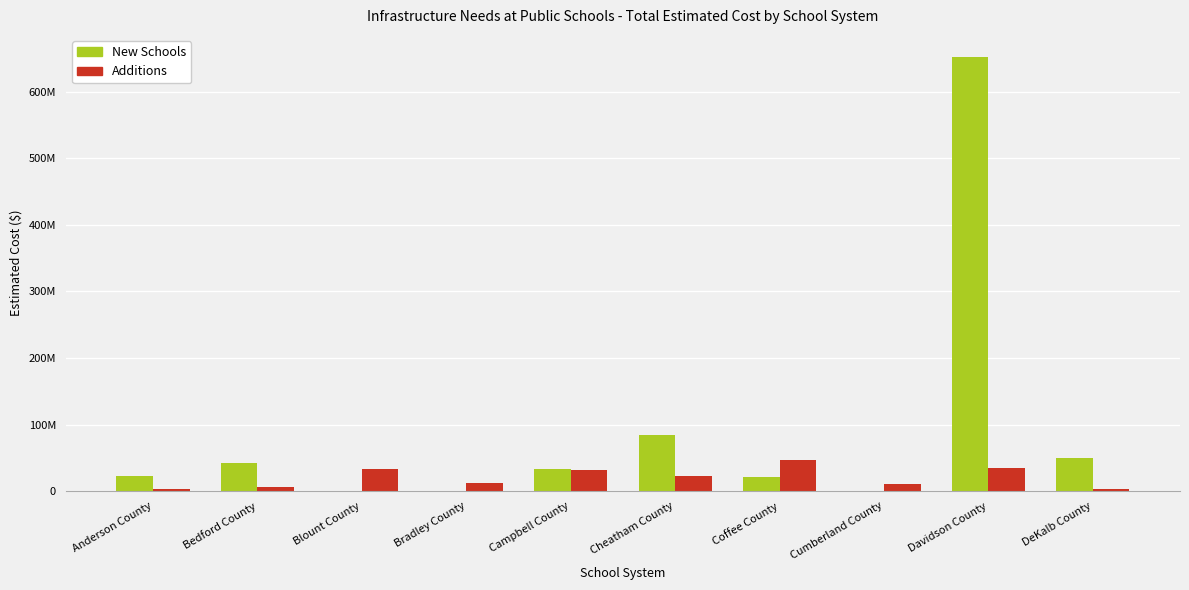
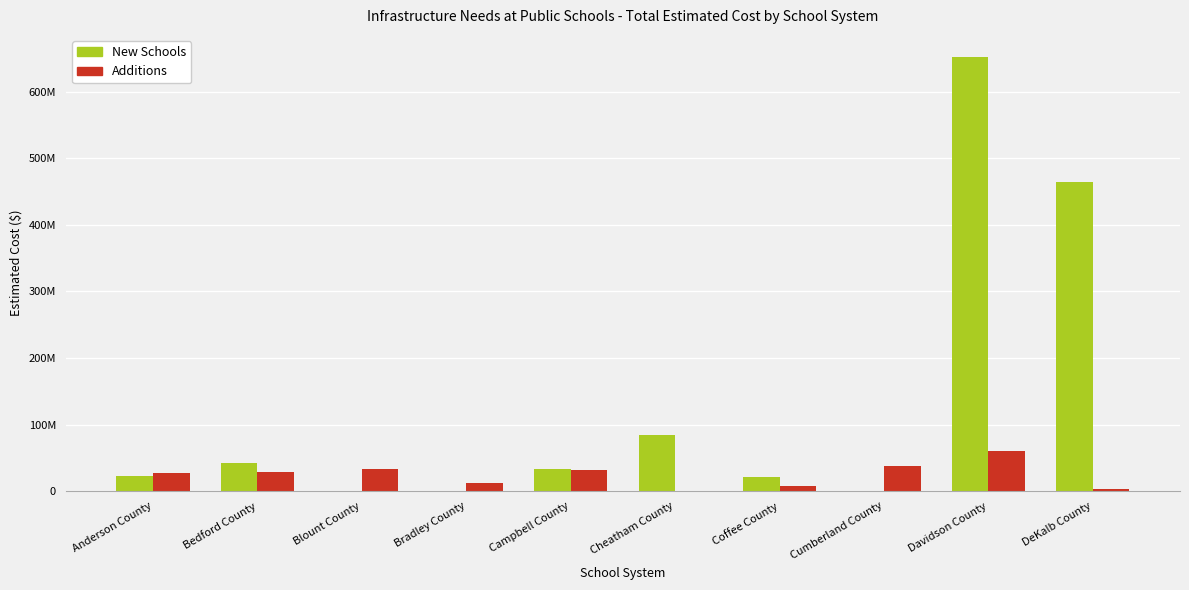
Additions, Anderson County: 0 -> 30000000
Additions, Bedford County: 10000000 -> 30000000
Additions, Cheatham County: 20000000 -> 0
Additions, Coffee County: 50000000 -> 10000000
Additions, Cumberland County: 10000000 -> 40000000
Additions, Davidson County: 30000000 -> 60000000
New Schools, DeKalb County: 50000000 -> 460000000
